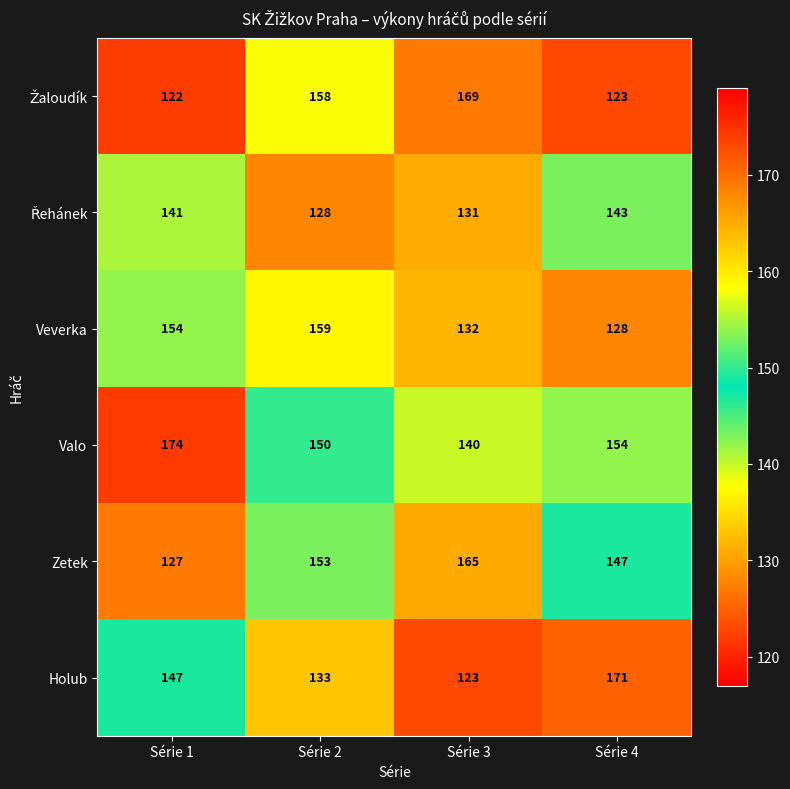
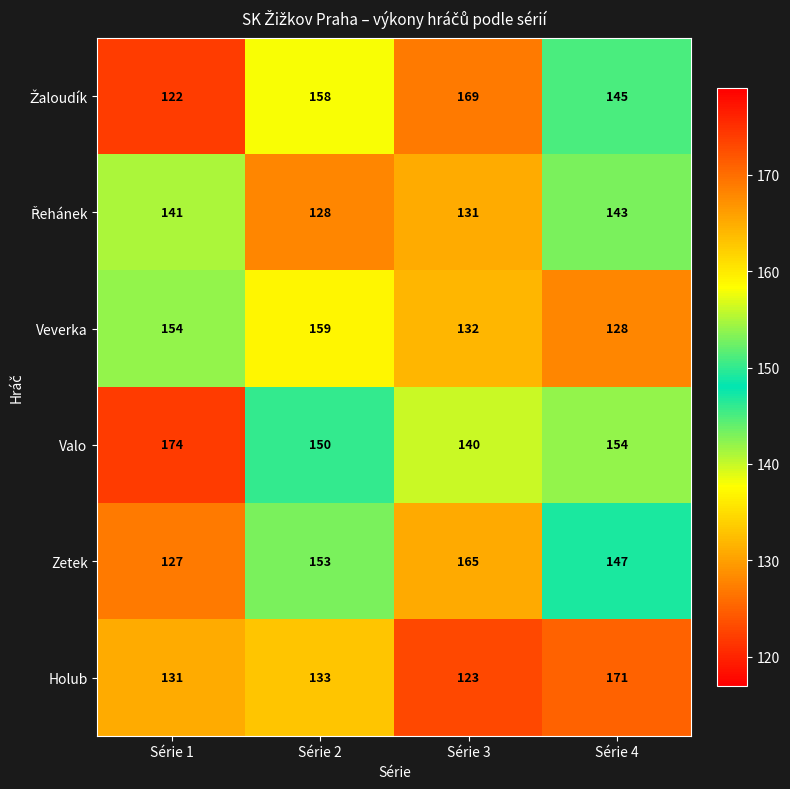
Žaloudík, Série 4: 123 -> 145
Holub, Série 1: 147 -> 131
